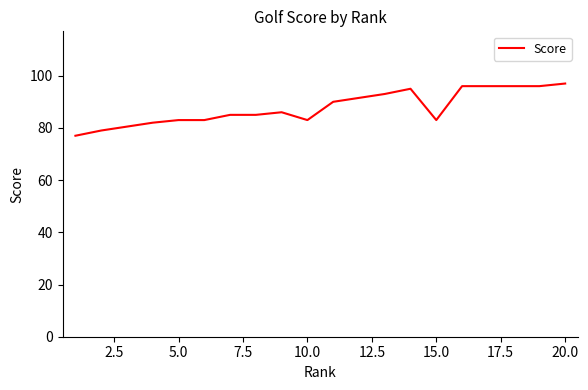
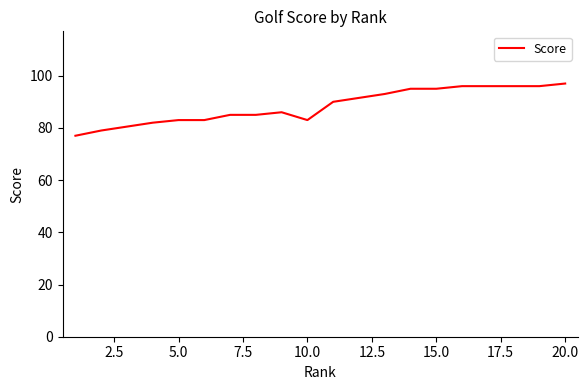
15.0: 83 -> 95
